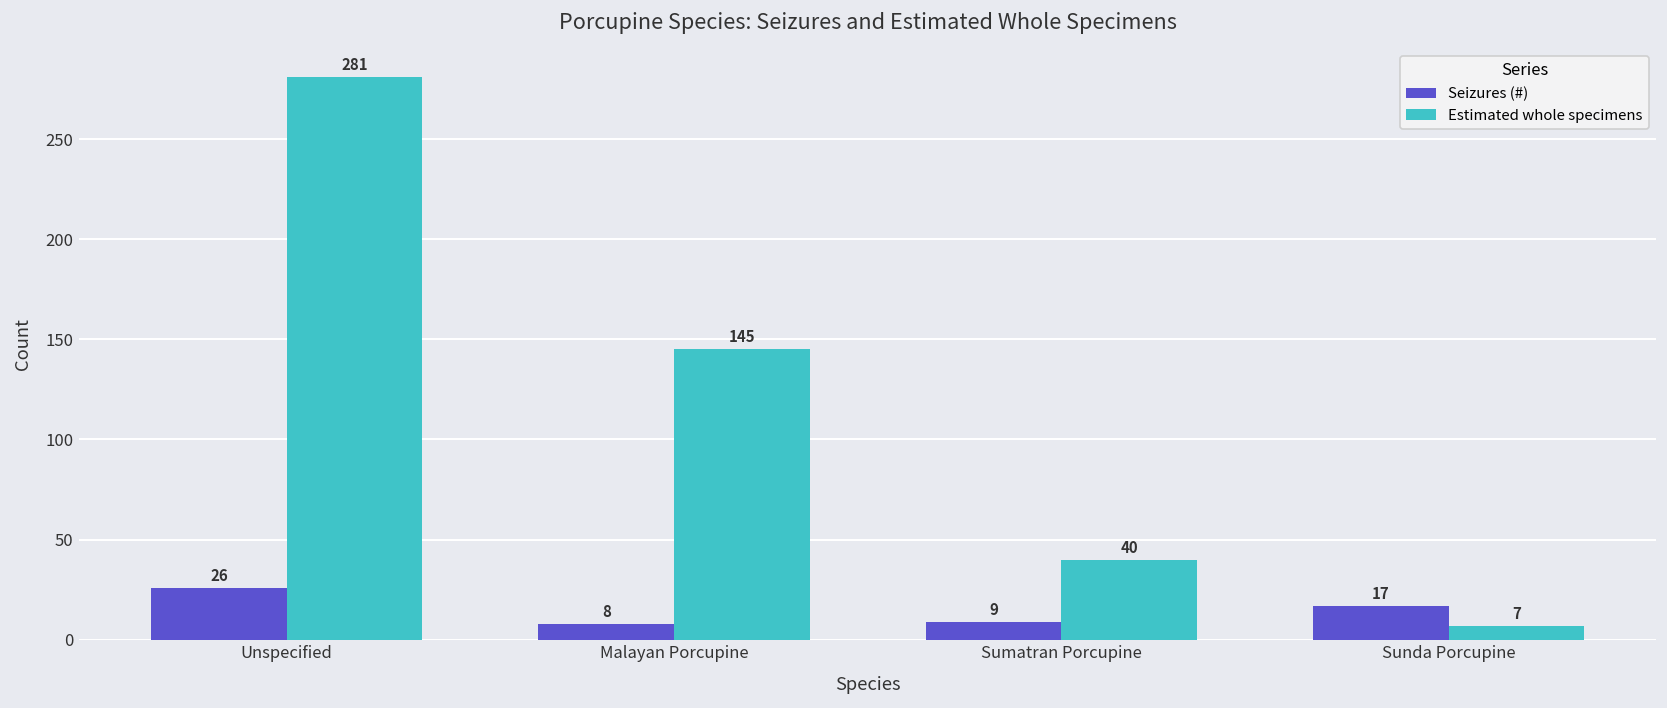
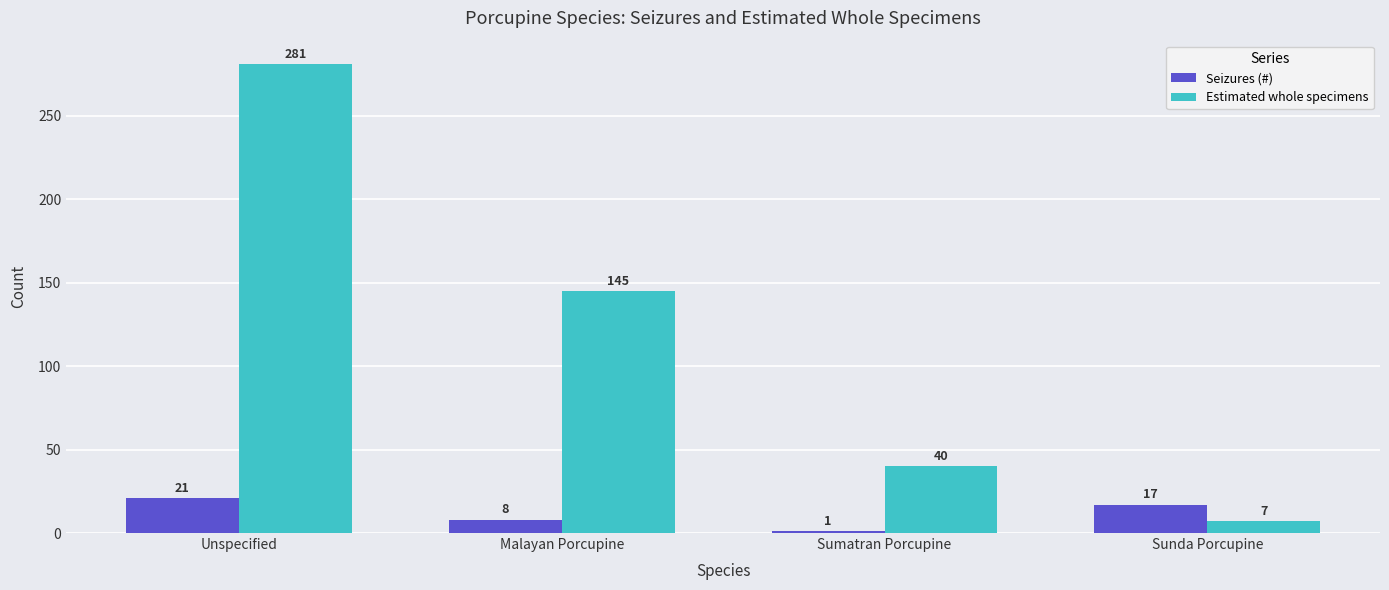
Seizures (#), Unspecified: 26 -> 21
Seizures (#), Sumatran Porcupine: 9 -> 1
